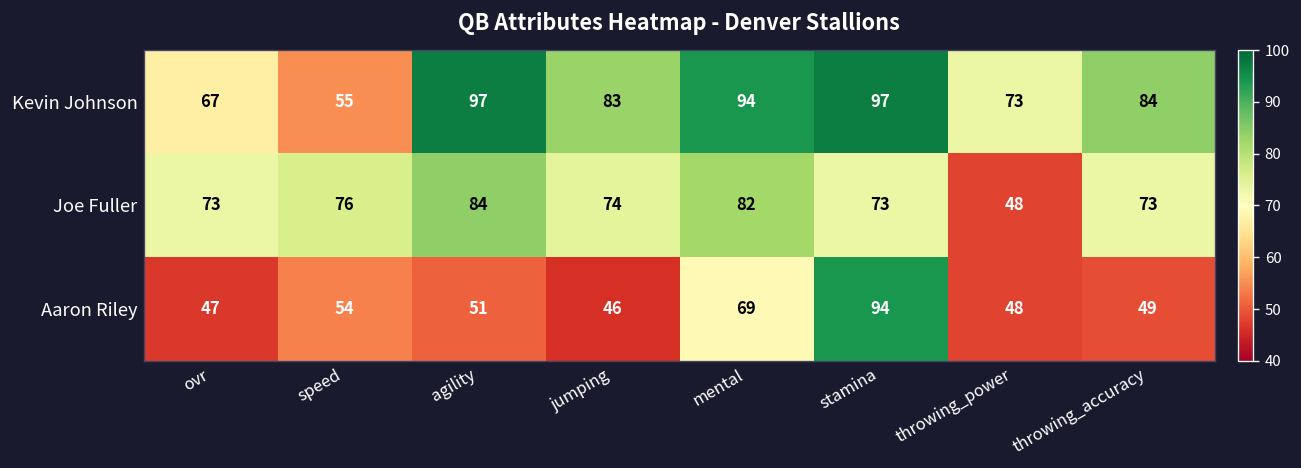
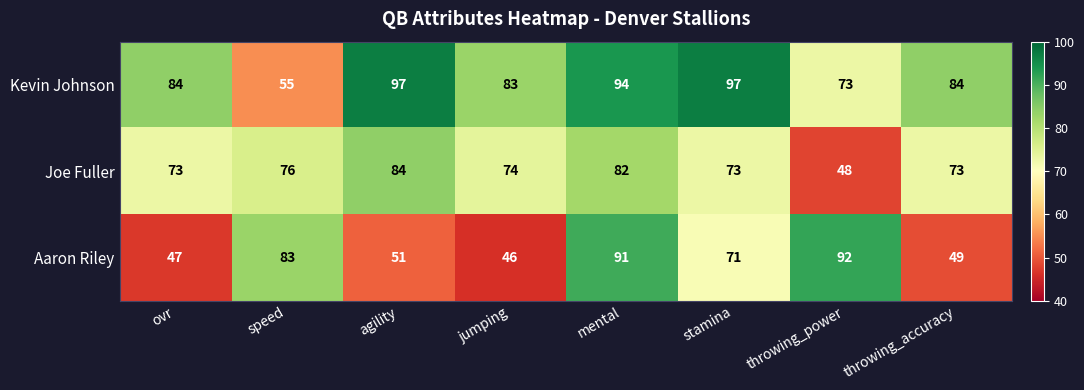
Kevin Johnson, ovr: 67 -> 84
Aaron Riley, speed: 54 -> 83
Aaron Riley, mental: 69 -> 91
Aaron Riley, stamina: 94 -> 71
Aaron Riley, throwing_power: 48 -> 92
